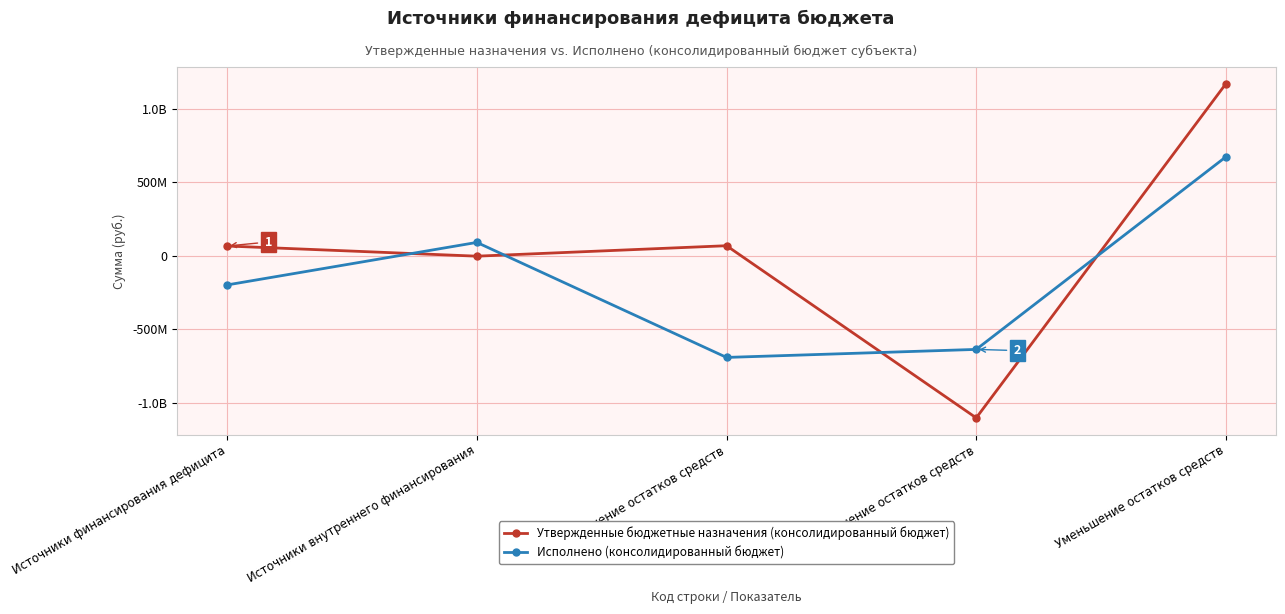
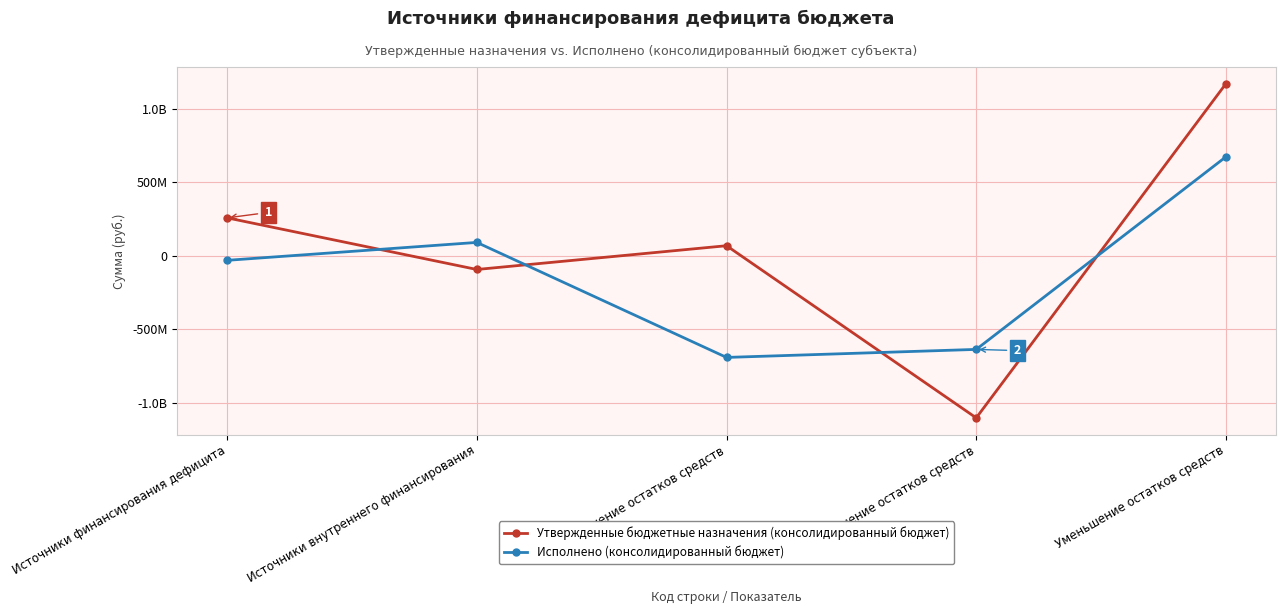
Утвержденные бюджетные назначения (консолидированный бюджет), Источники финансирования дефицита: 70000000 -> 260000000
Исполнено (консолидированный бюджет), Источники финансирования дефицита: -200000000 -> -30000000
Утвержденные бюджетные назначения (консолидированный бюджет), Источники внутреннего финансирования: 0 -> -90000000
